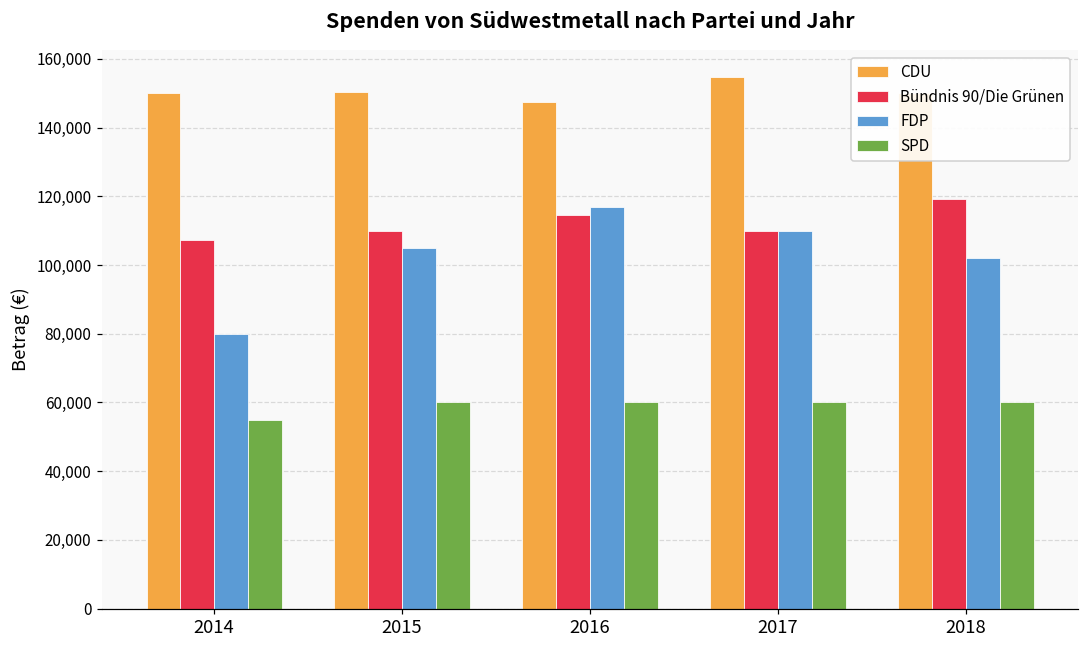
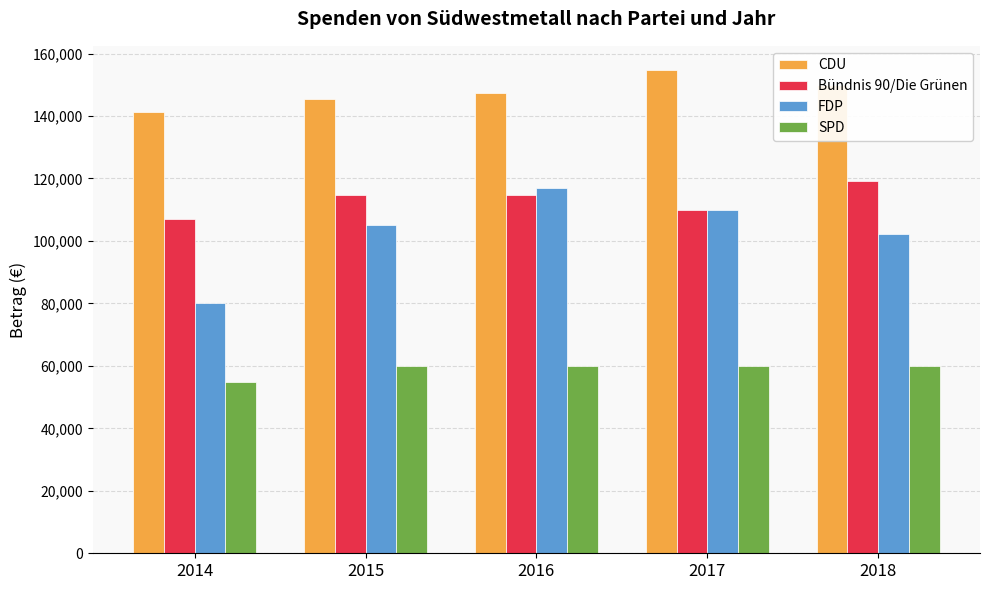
CDU, 2014: 150,000 -> 141,000
CDU, 2015: 151,000 -> 145,000
Bündnis 90/Die Grünen, 2015: 110,000 -> 115,000
